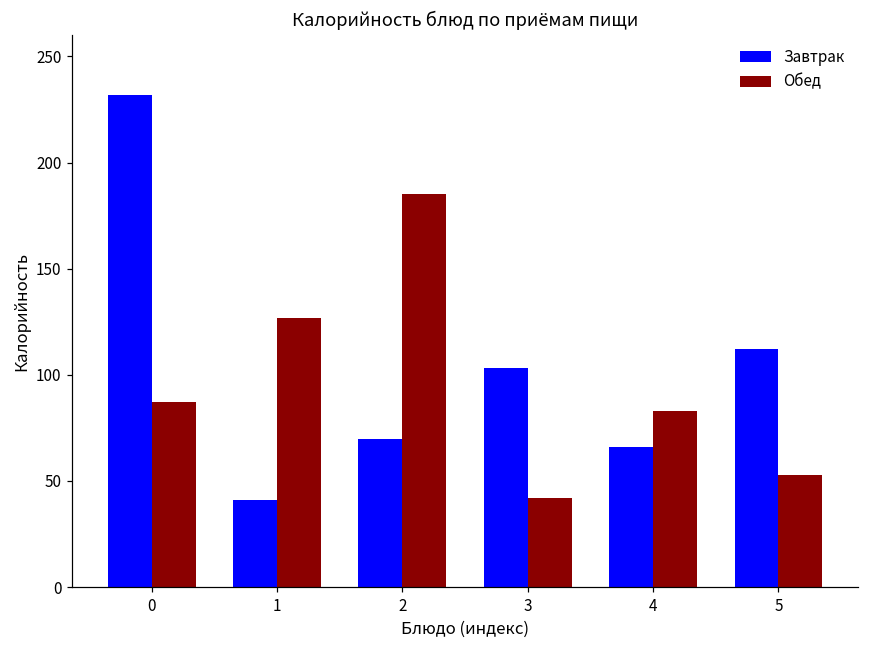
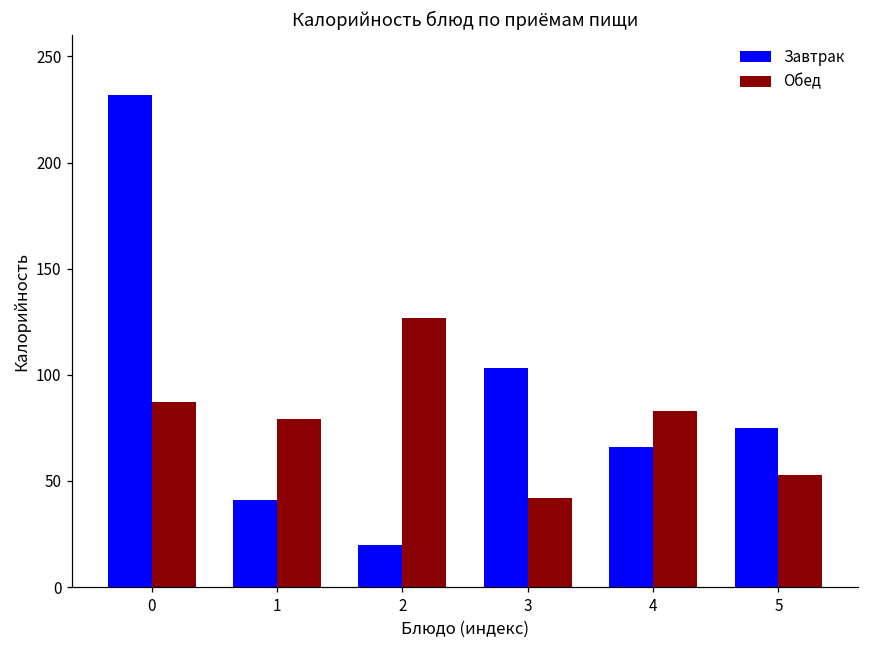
Обед, 1: 127 -> 79
Завтрак, 2: 70 -> 20
Обед, 2: 185 -> 127
Завтрак, 5: 112 -> 75
